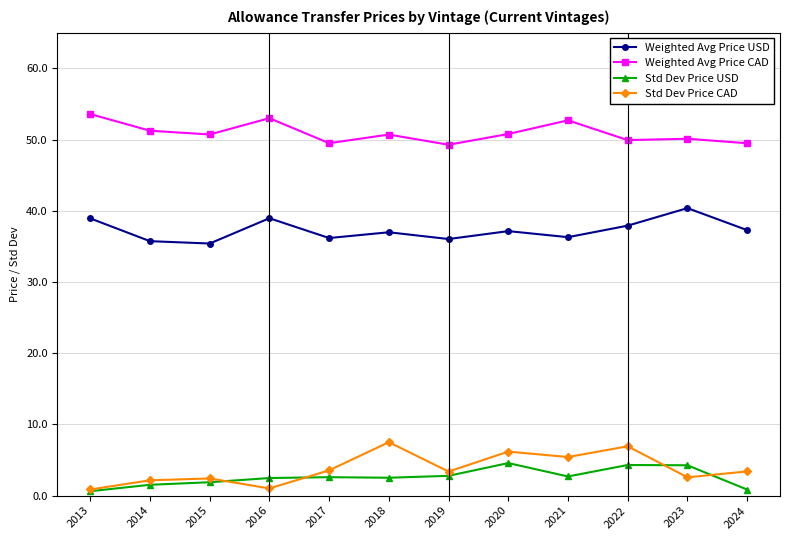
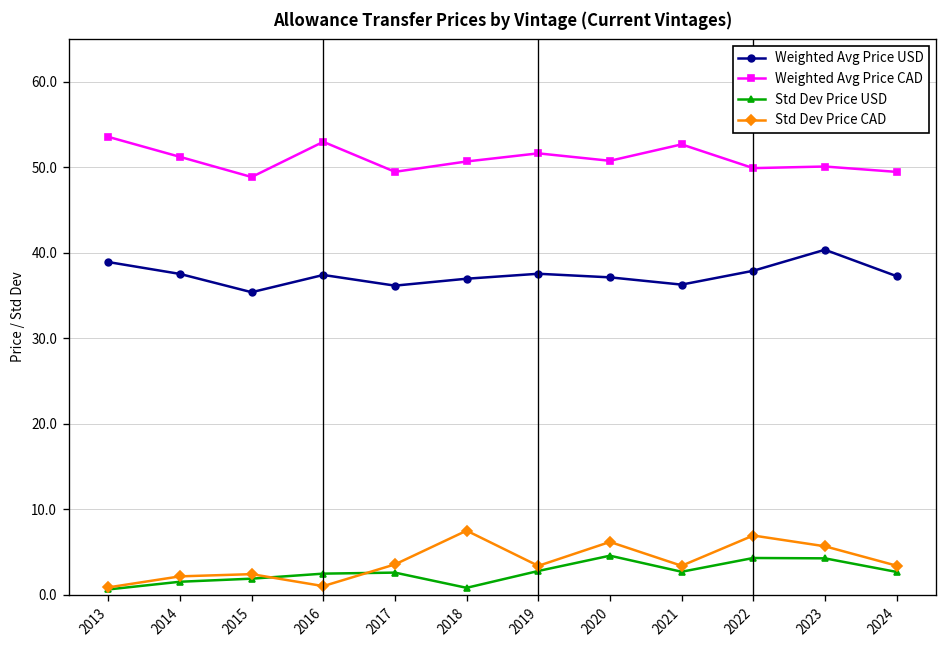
Weighted Avg Price USD, 2014: 36 -> 38
Weighted Avg Price CAD, 2015: 51 -> 49
Weighted Avg Price USD, 2016: 39 -> 37
Std Dev Price USD, 2018: 3 -> 1
Weighted Avg Price USD, 2019: 36 -> 38
Weighted Avg Price CAD, 2019: 49 -> 52
Std Dev Price CAD, 2021: 5 -> 3
Std Dev Price CAD, 2023: 3 -> 6
Std Dev Price USD, 2024: 1 -> 3
